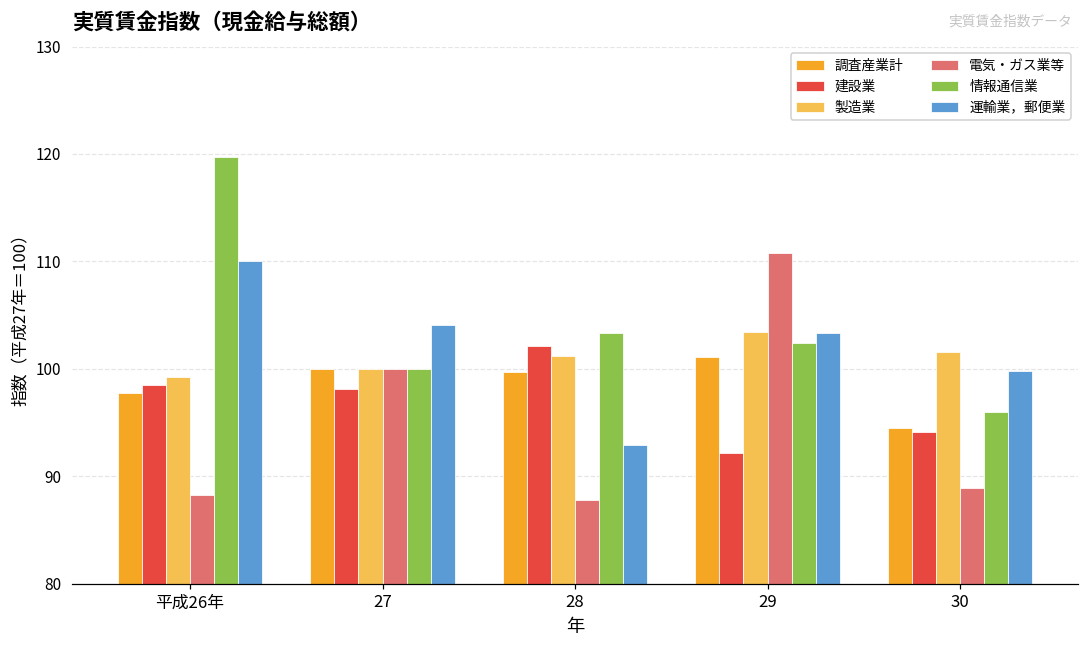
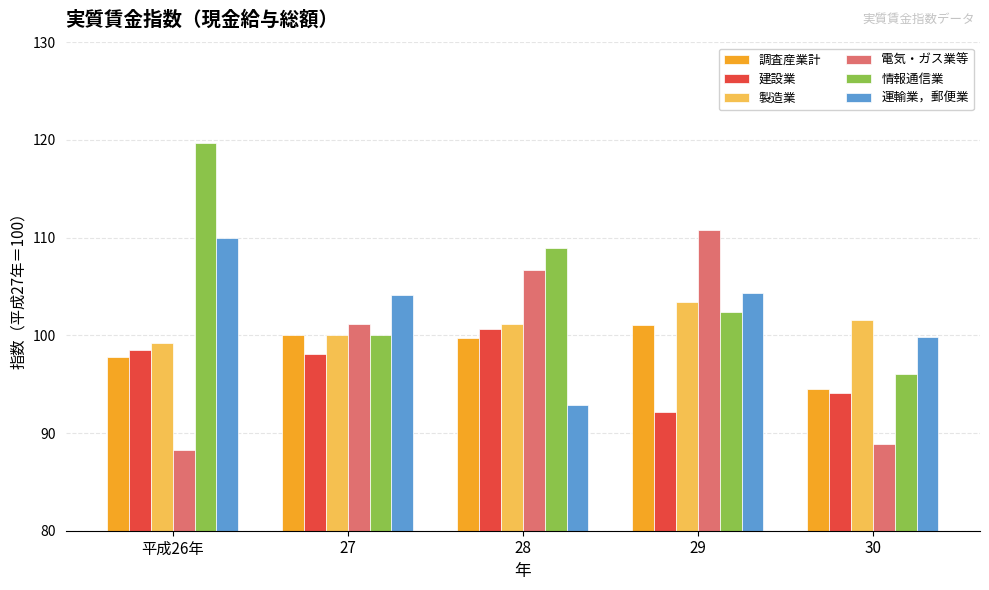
電気・ガス業等, 27: 100 -> 101
建設業, 28: 102 -> 101
電気・ガス業等, 28: 88 -> 107
情報通信業, 28: 103 -> 109
運輸業，郵便業, 29: 103 -> 104
